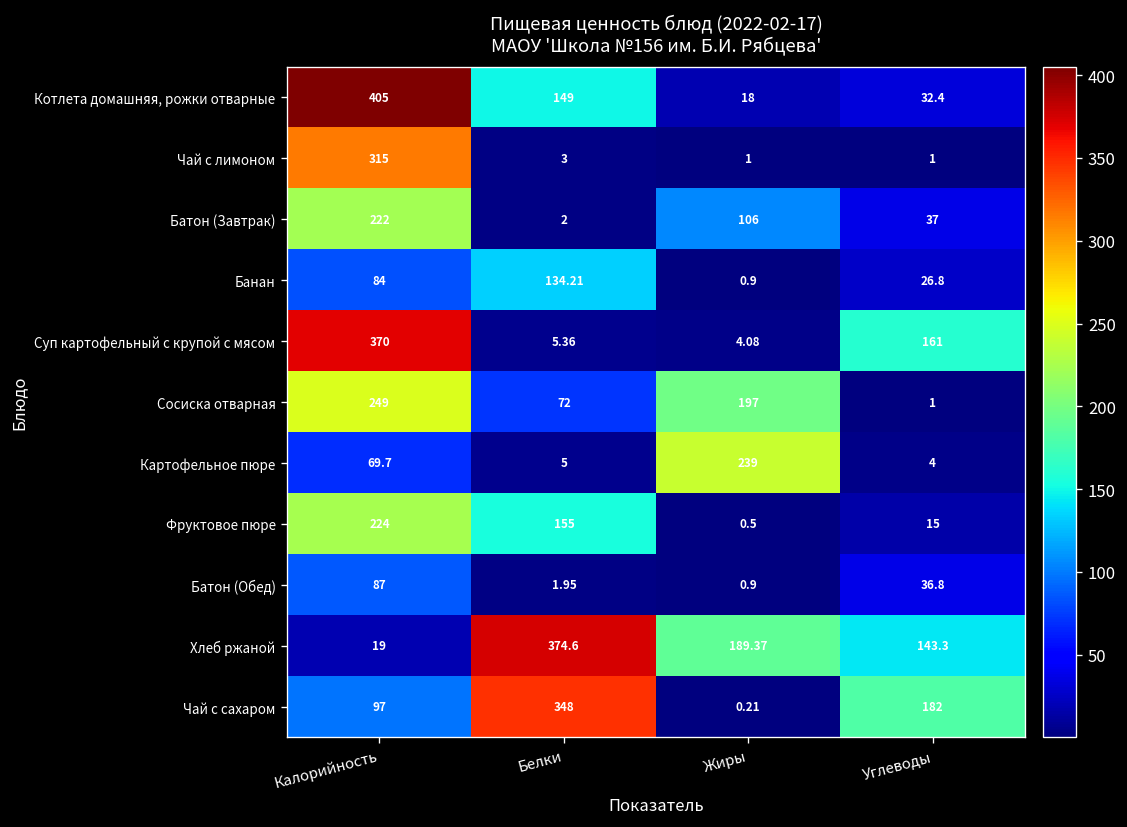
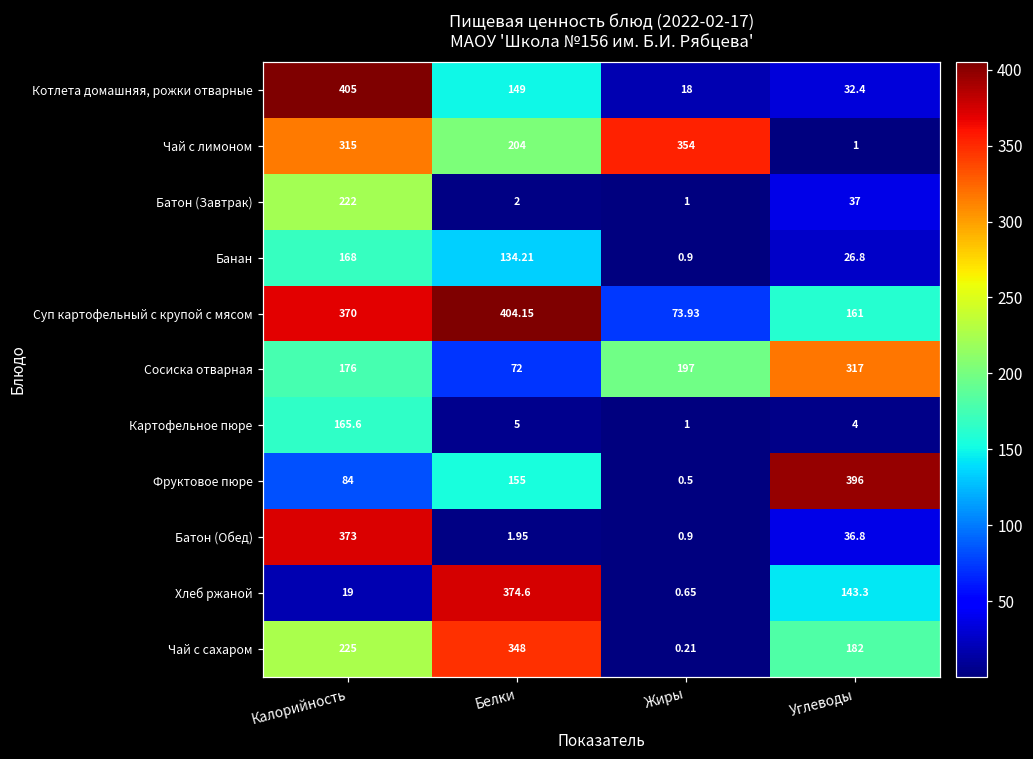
Чай с лимоном, Белки: 3 -> 204
Чай с лимоном, Жиры: 1 -> 354
Батон (Завтрак), Жиры: 106 -> 1
Банан, Калорийность: 84 -> 168
Суп картофельный с крупой с мясом, Белки: 5.36 -> 404.15
Суп картофельный с крупой с мясом, Жиры: 4.08 -> 73.93
Сосиска отварная, Калорийность: 249 -> 176
Сосиска отварная, Углеводы: 1 -> 317
Картофельное пюре, Калорийность: 69.7 -> 165.6
Картофельное пюре, Жиры: 239 -> 1
Фруктовое пюре, Калорийность: 224 -> 84
Фруктовое пюре, Углеводы: 15 -> 396
Батон (Обед), Калорийность: 87 -> 373
Хлеб ржаной, Жиры: 189.37 -> 0.65
Чай с сахаром, Калорийность: 97 -> 225
